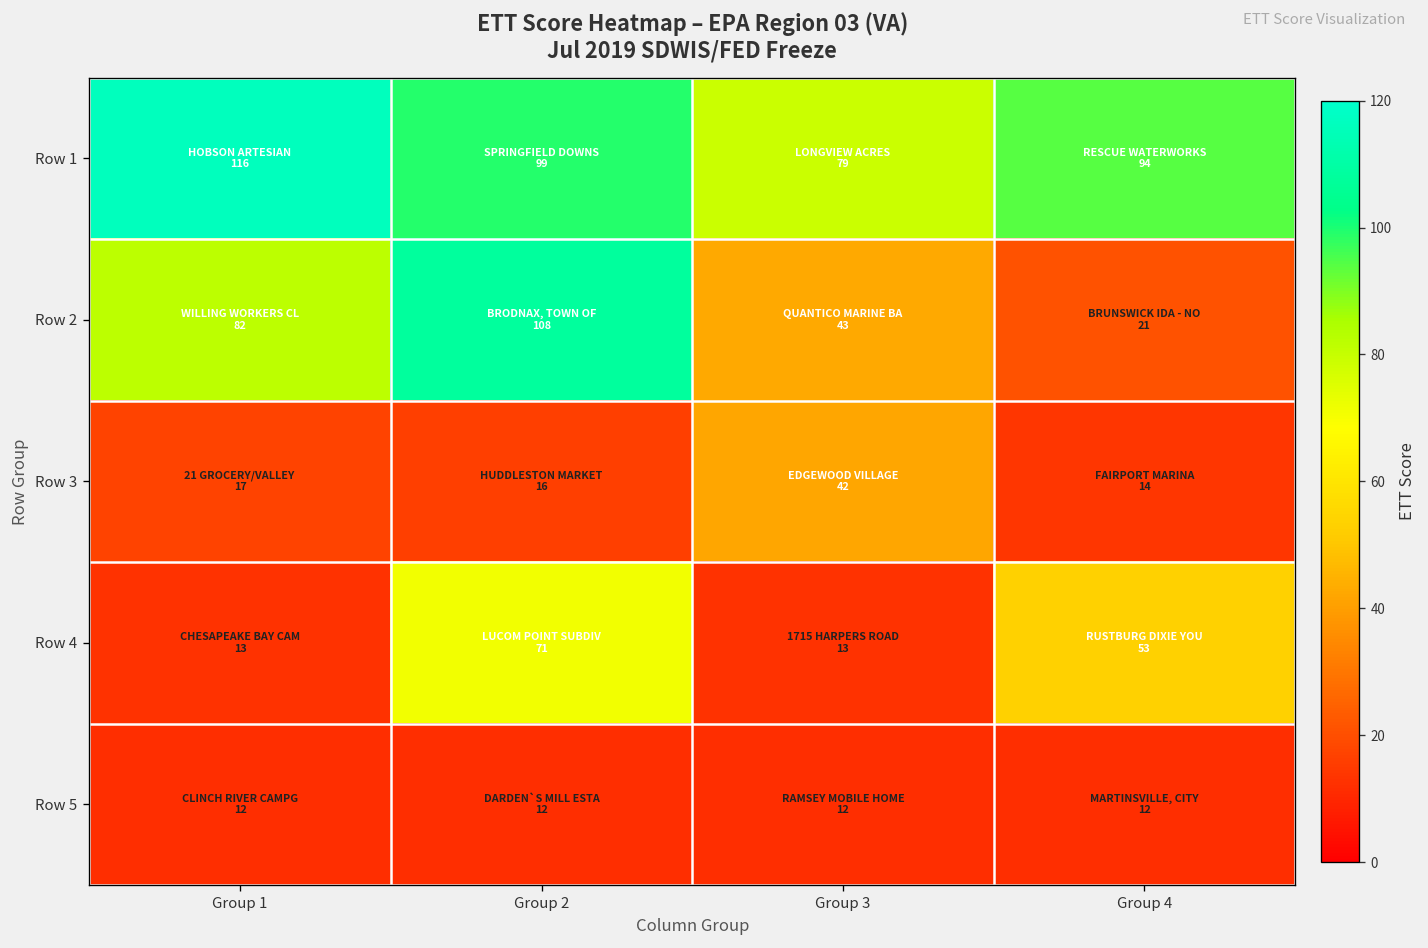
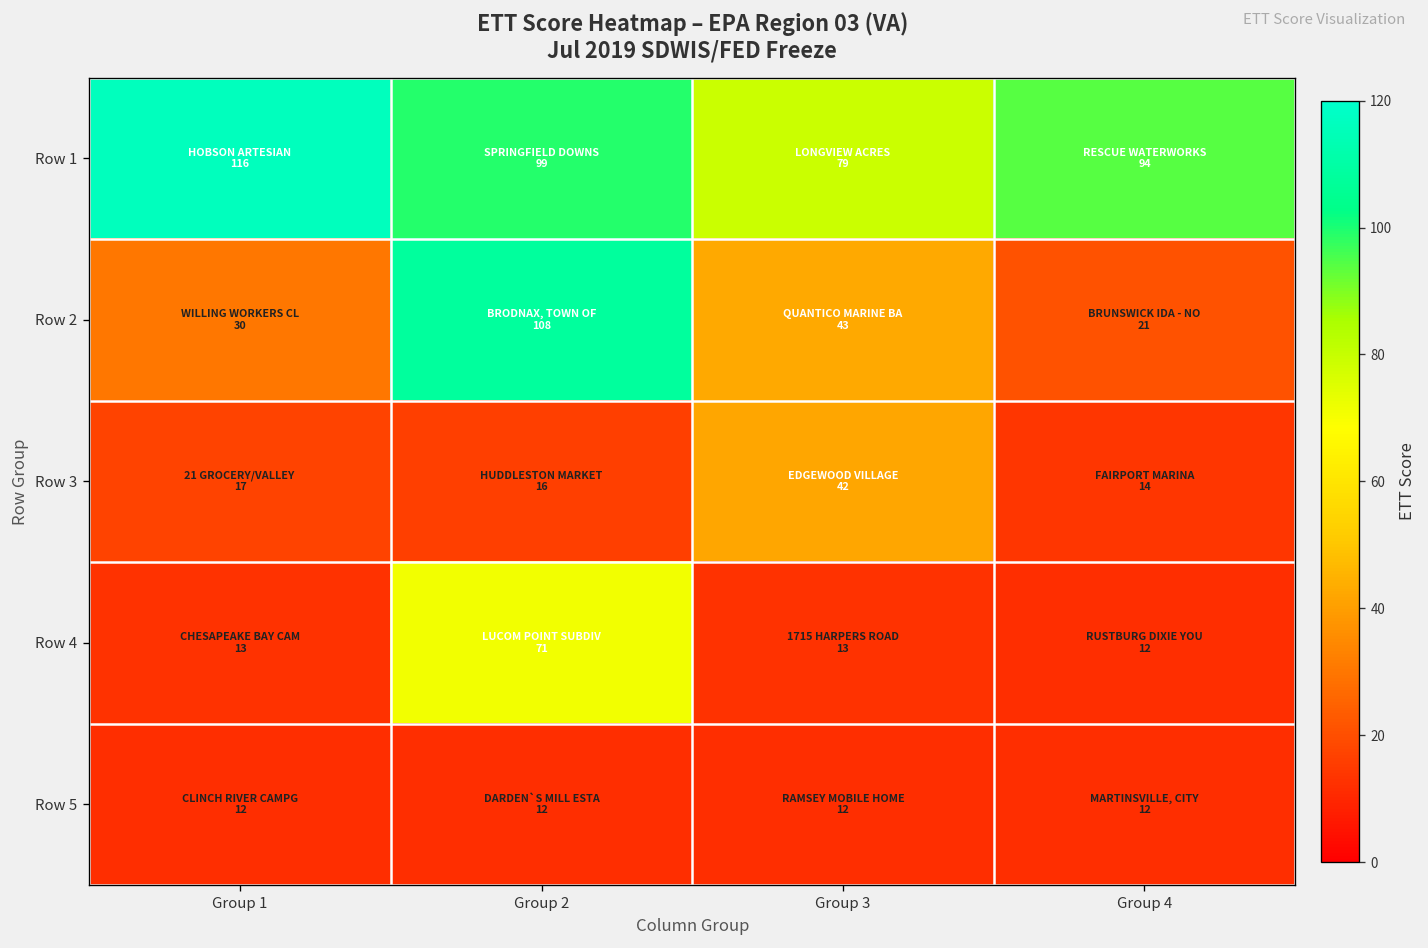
Row 2, Group 1: 82 -> 30
Row 4, Group 4: 53 -> 12
